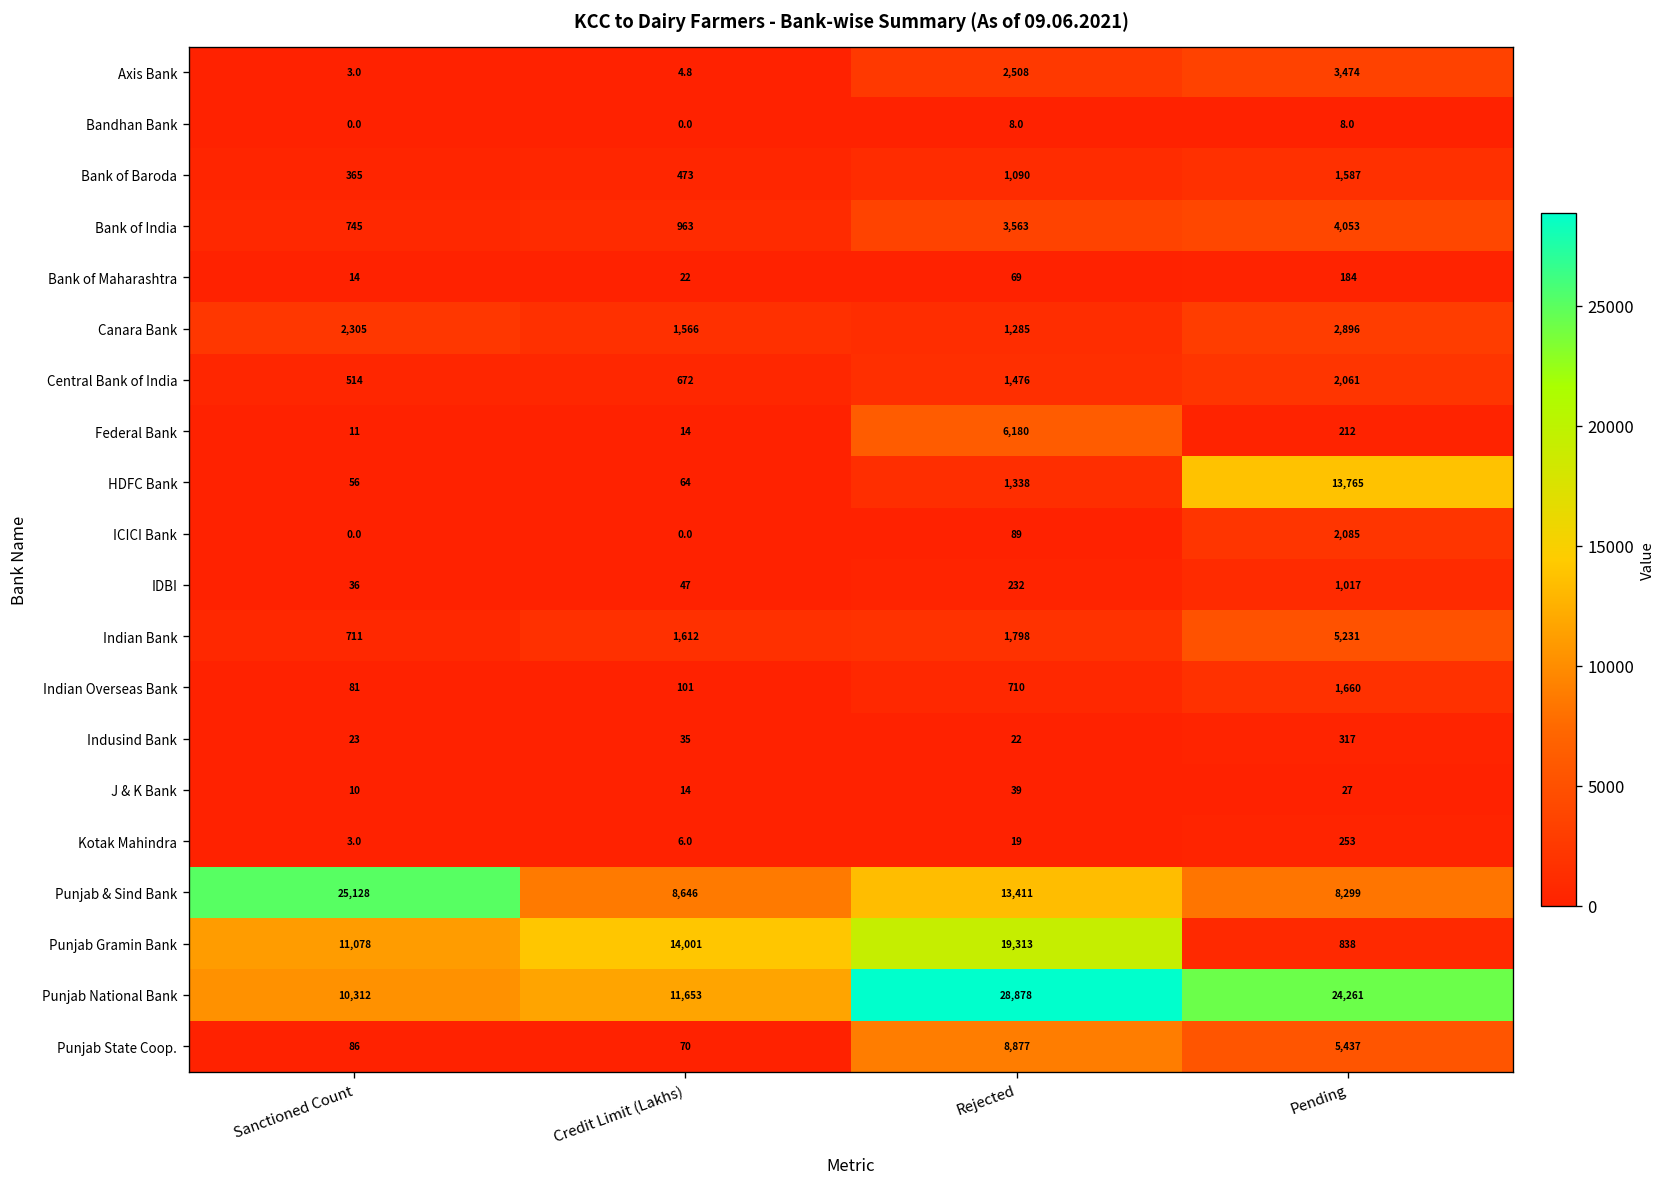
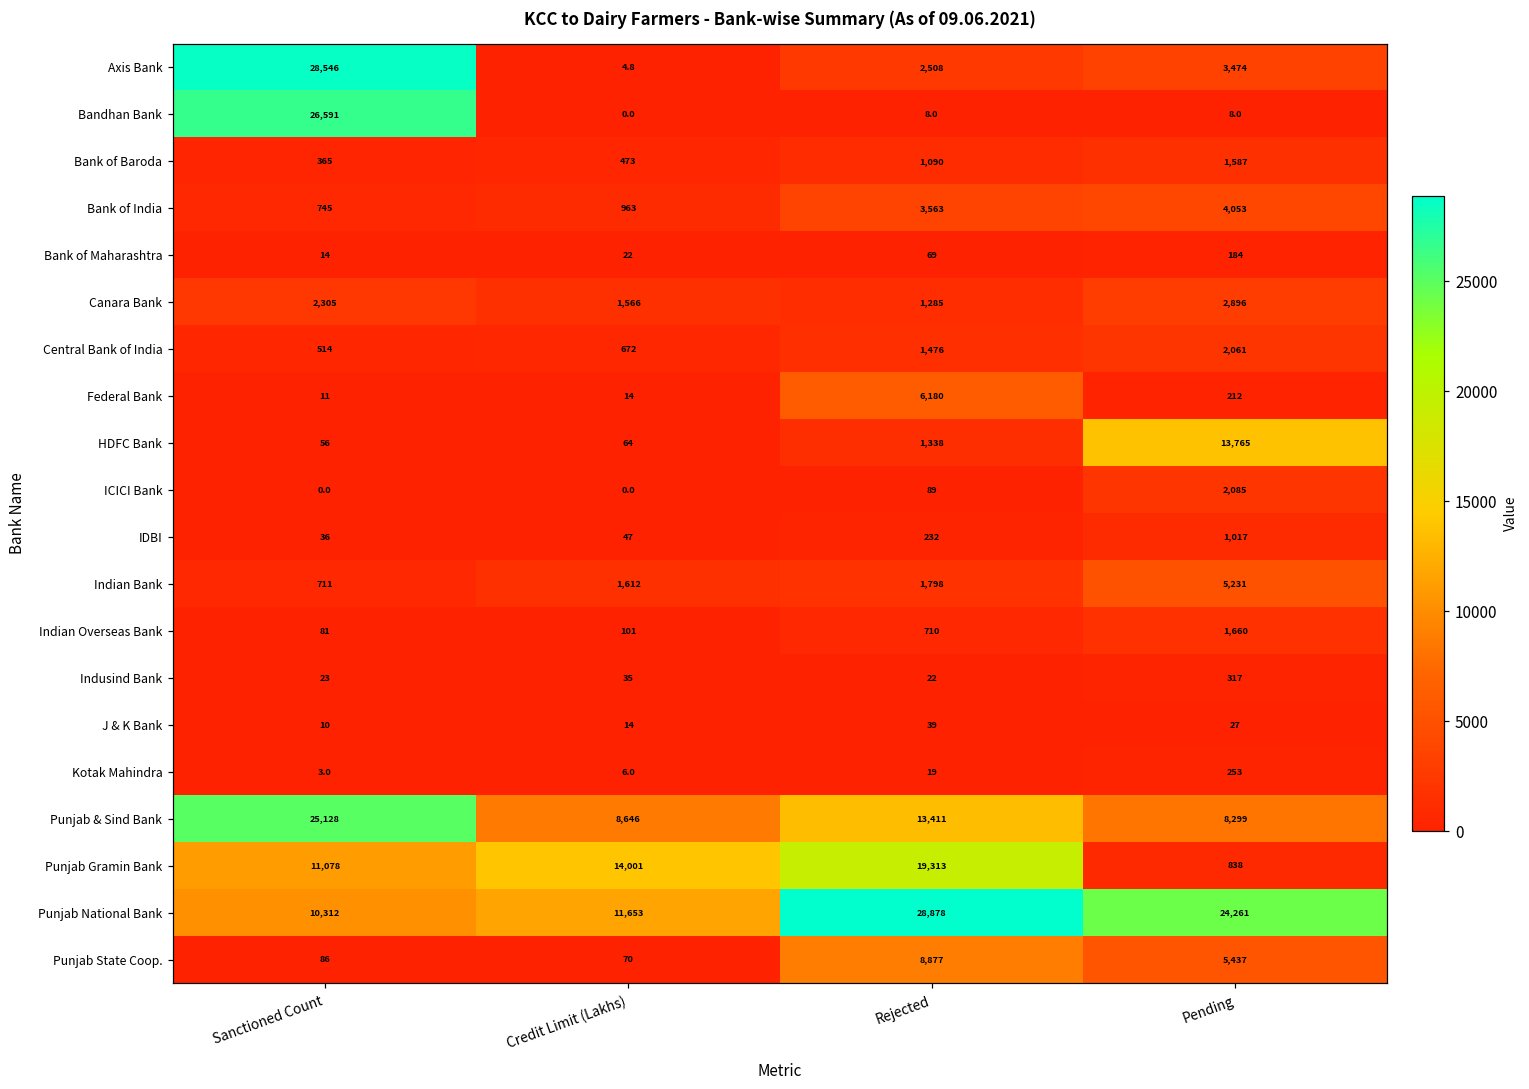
Axis Bank, Sanctioned Count: 3.0 -> 28,546
Bandhan Bank, Sanctioned Count: 0.0 -> 26,591
